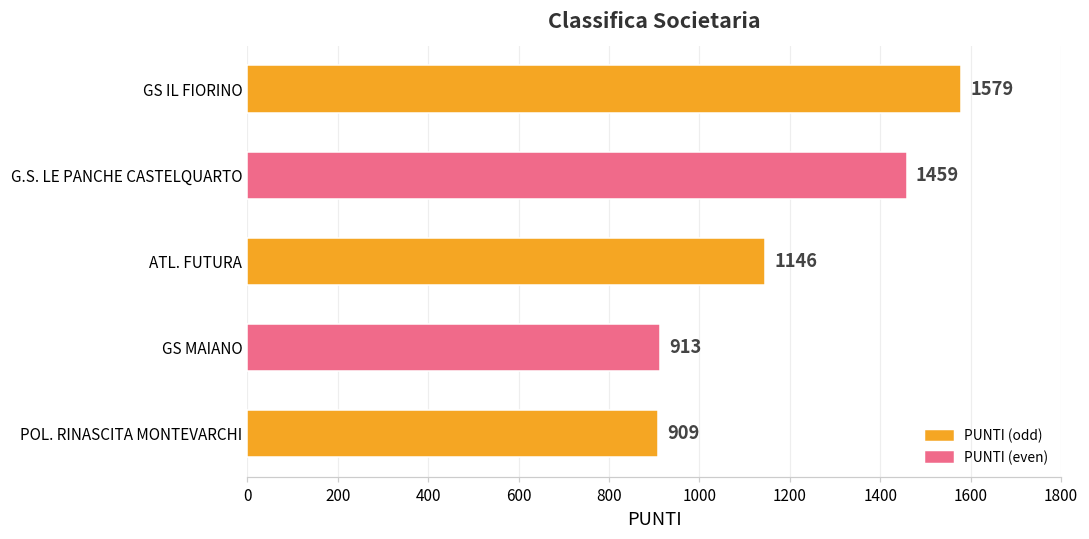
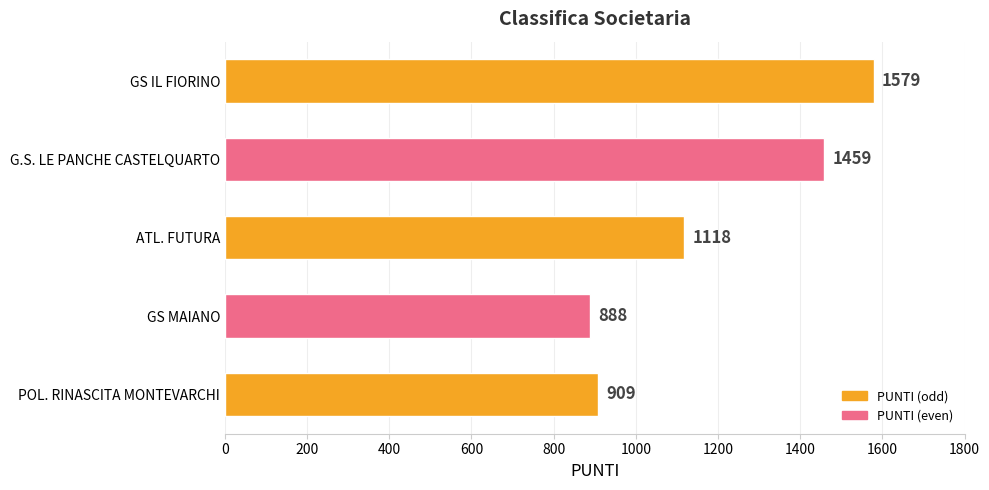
ATL. FUTURA: 1146 -> 1118
GS MAIANO: 913 -> 888
